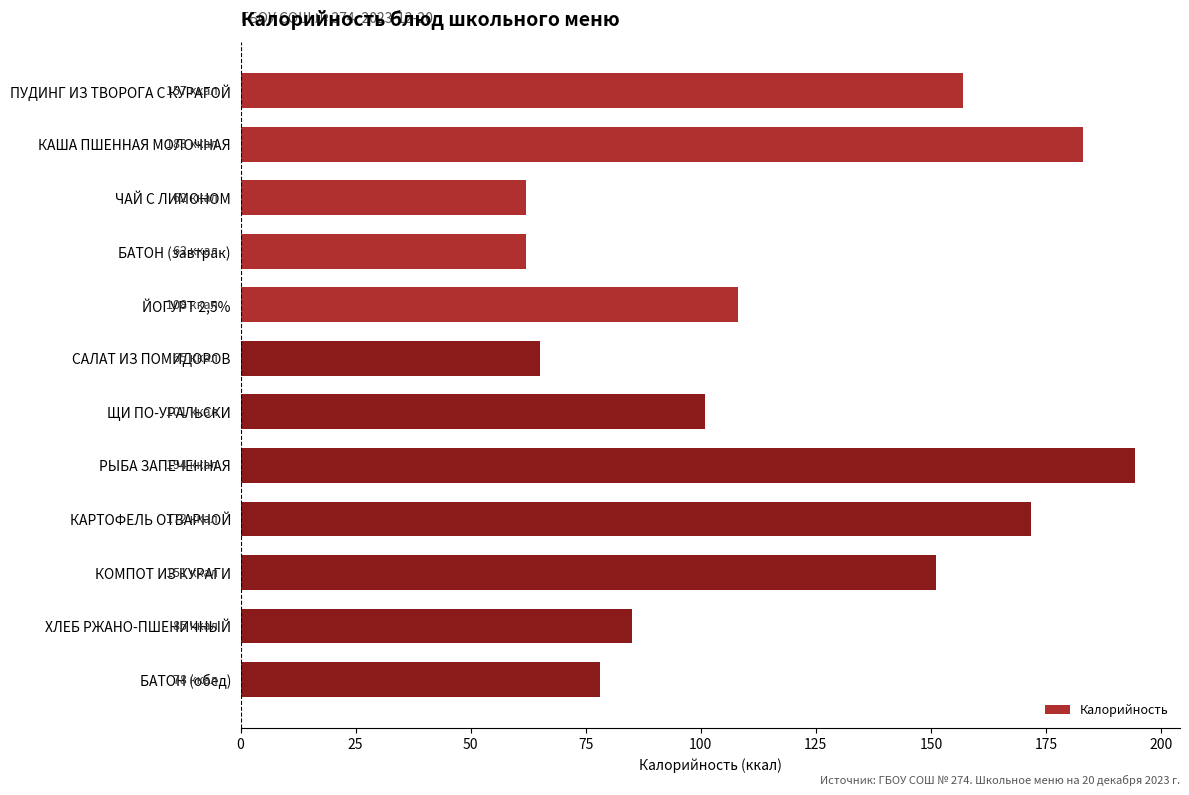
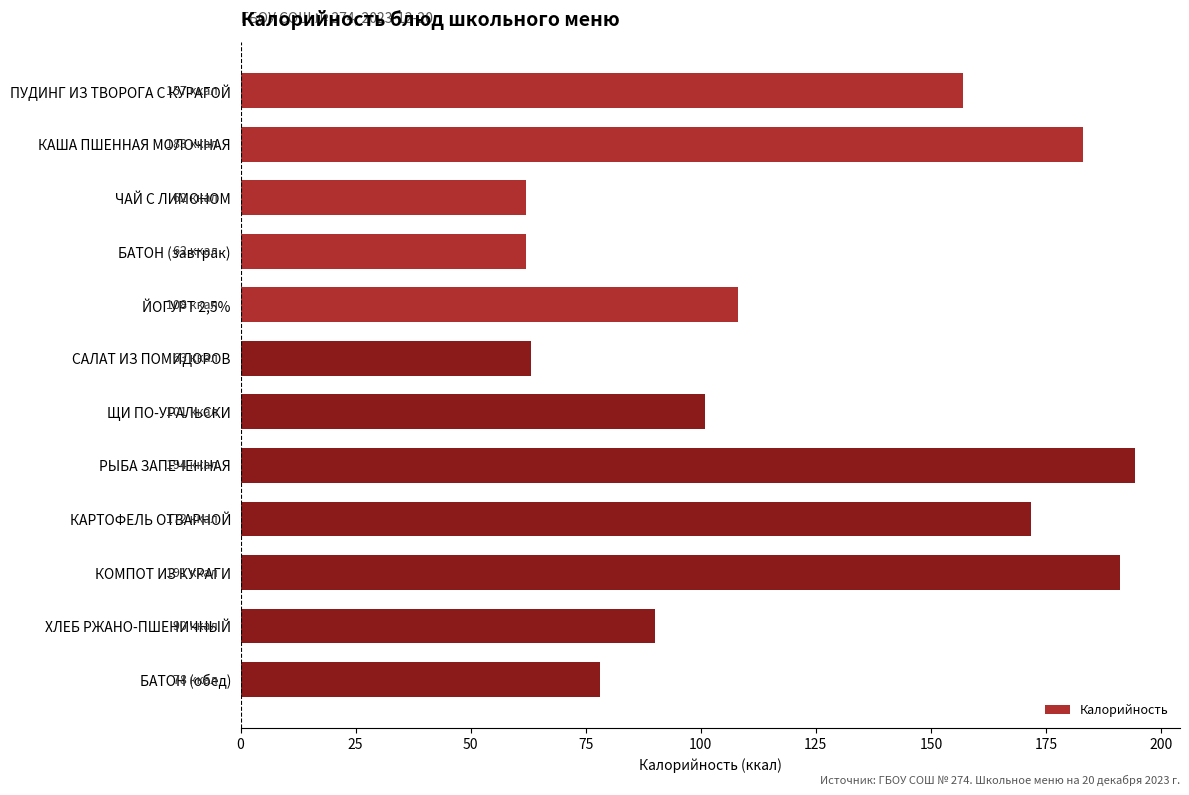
САЛАТ ИЗ ПОМИДОРОВ: 65 -> 63
КОМПОТ ИЗ КУРАГИ: 151 -> 191
ХЛЕБ РЖАНО-ПШЕНИЧНЫЙ: 85 -> 90
